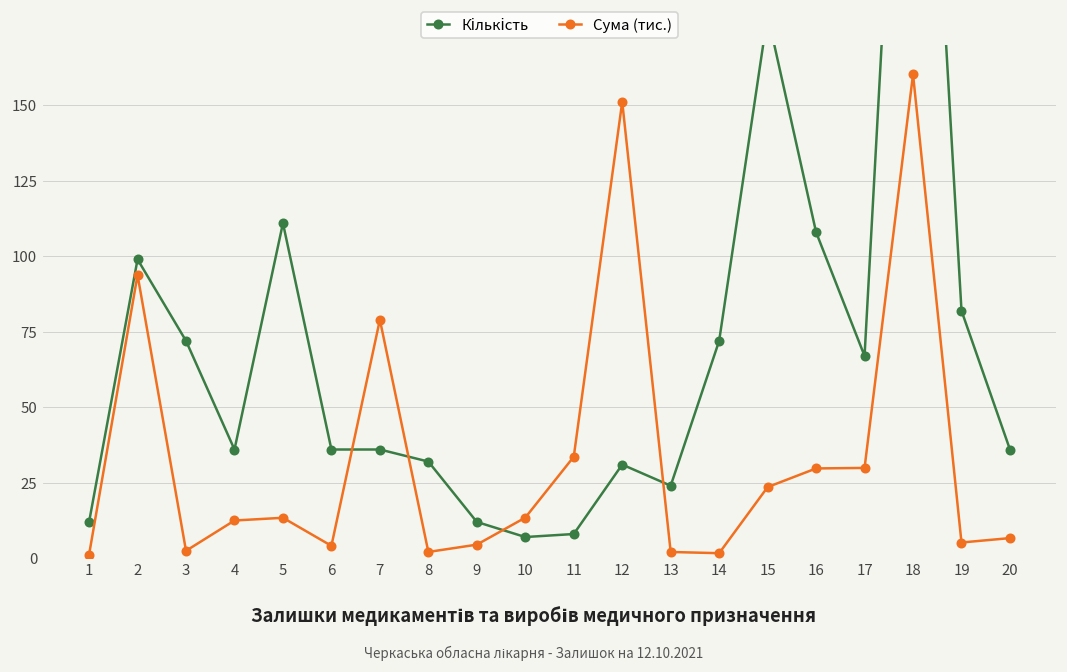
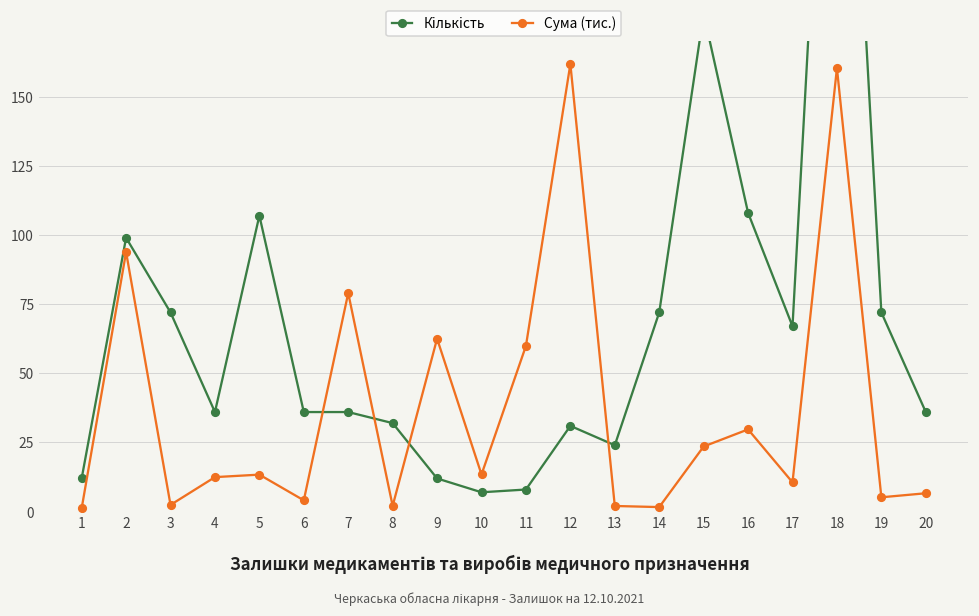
Кількість, 5: 111 -> 107
Сума (тис.), 9: 4 -> 63
Сума (тис.), 11: 34 -> 60
Сума (тис.), 12: 151 -> 162
Сума (тис.), 17: 30 -> 11
Кількість, 19: 82 -> 72
